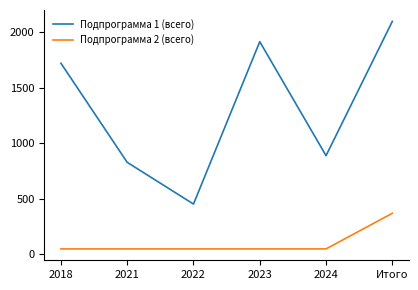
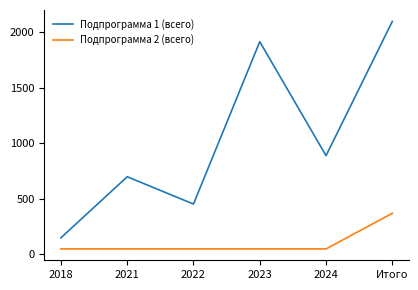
Подпрограмма 1 (всего), 2018: 1720 -> 150
Подпрограмма 1 (всего), 2021: 830 -> 700
